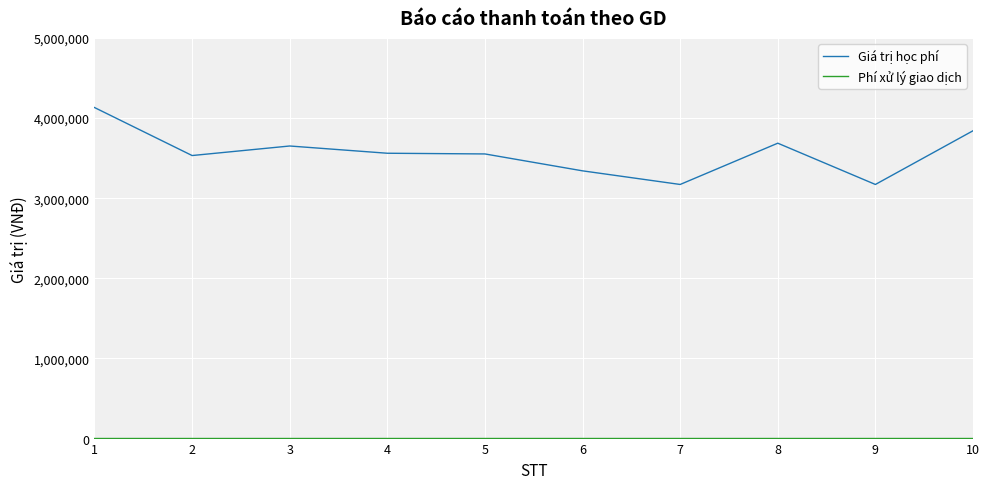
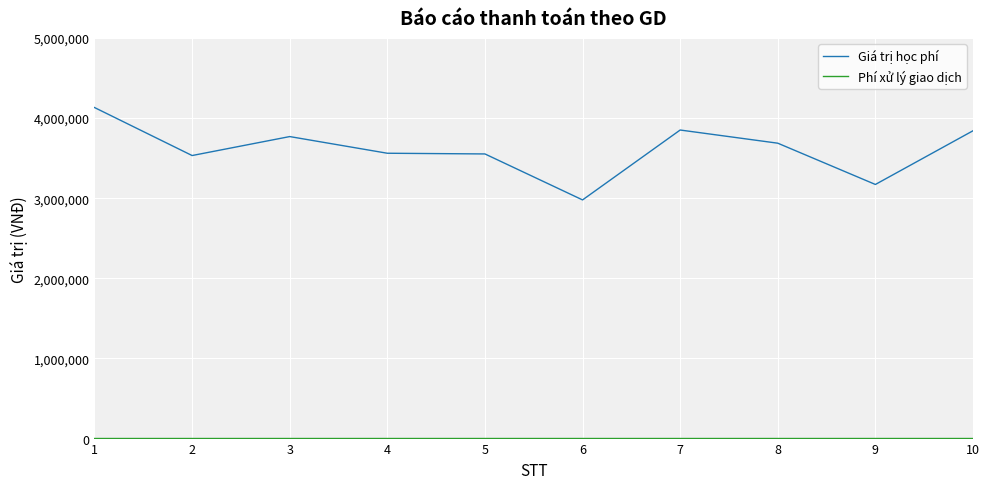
Giá trị học phí, 3: 3,700,000 -> 3,800,000
Giá trị học phí, 6: 3,300,000 -> 3,000,000
Giá trị học phí, 7: 3,200,000 -> 3,900,000
